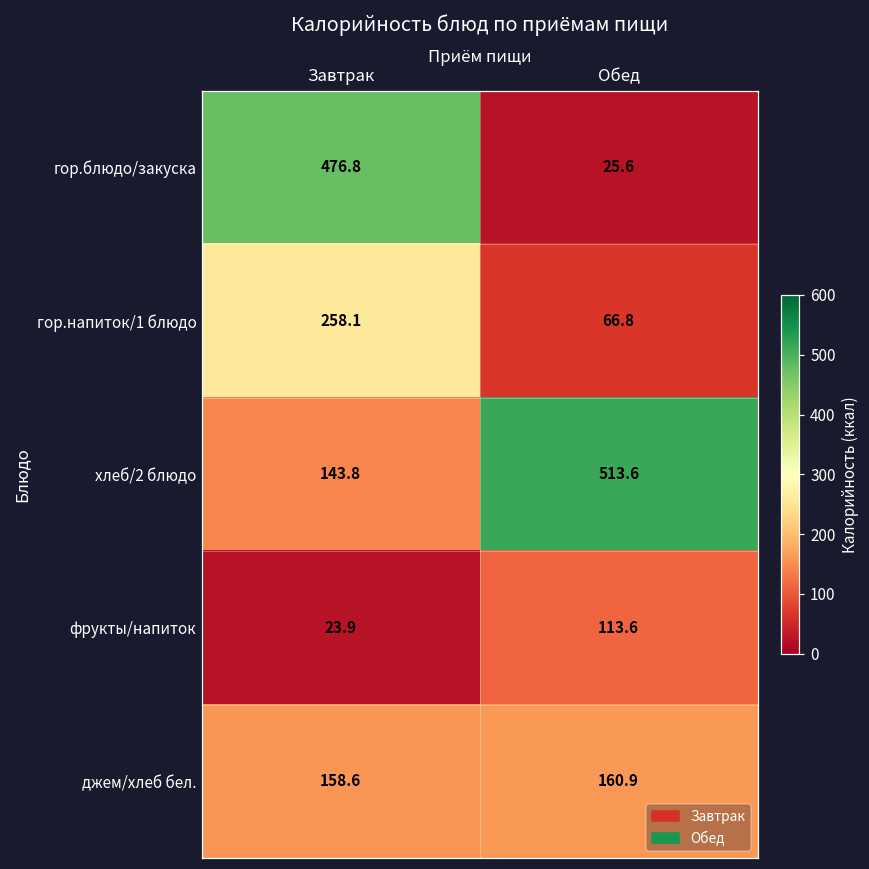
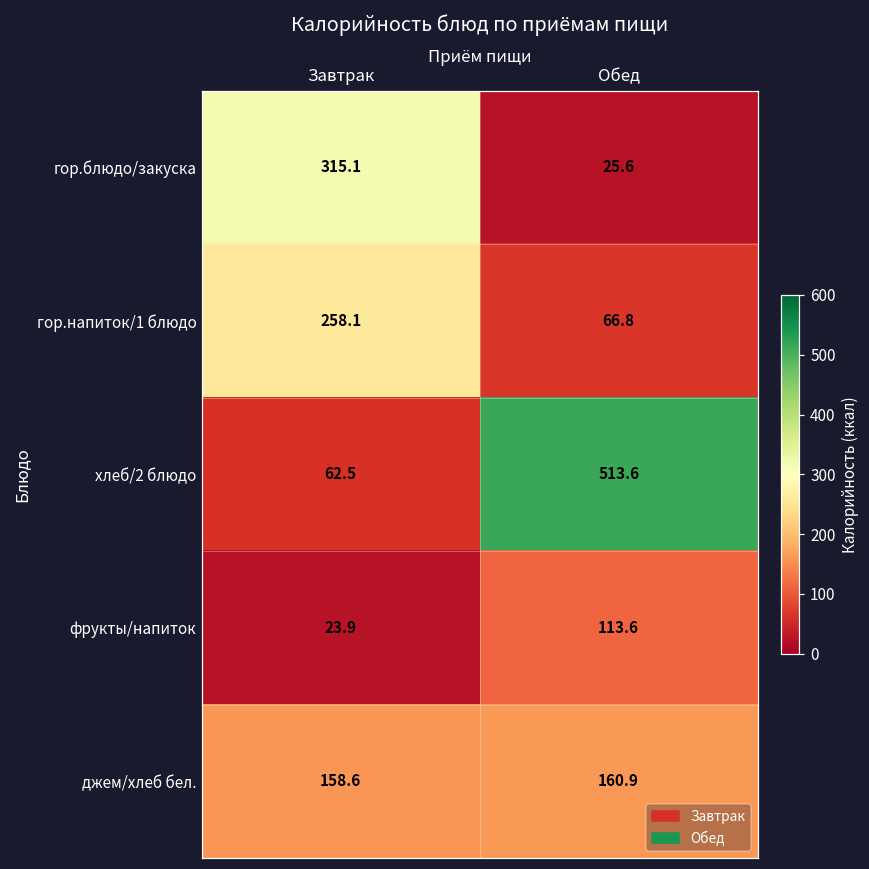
гор.блюдо/закуска, Завтрак: 476.8 -> 315.1
хлеб/2 блюдо, Завтрак: 143.8 -> 62.5
